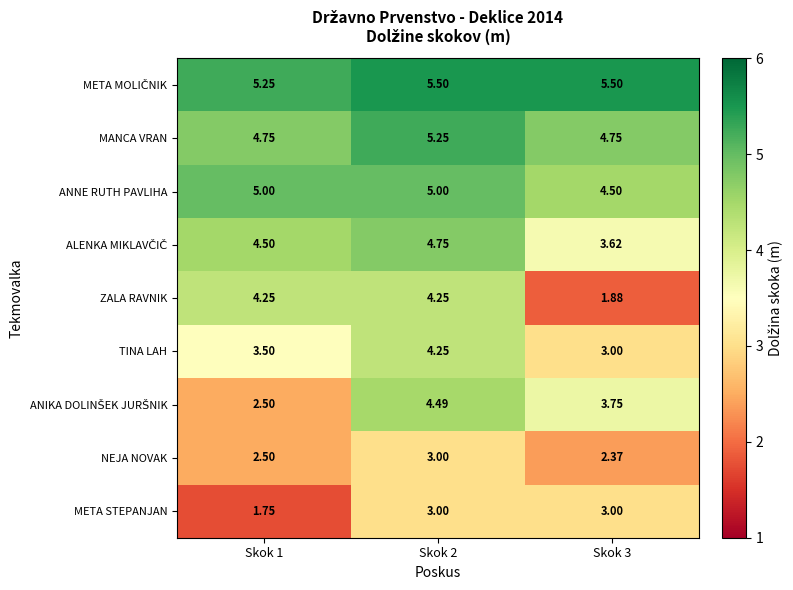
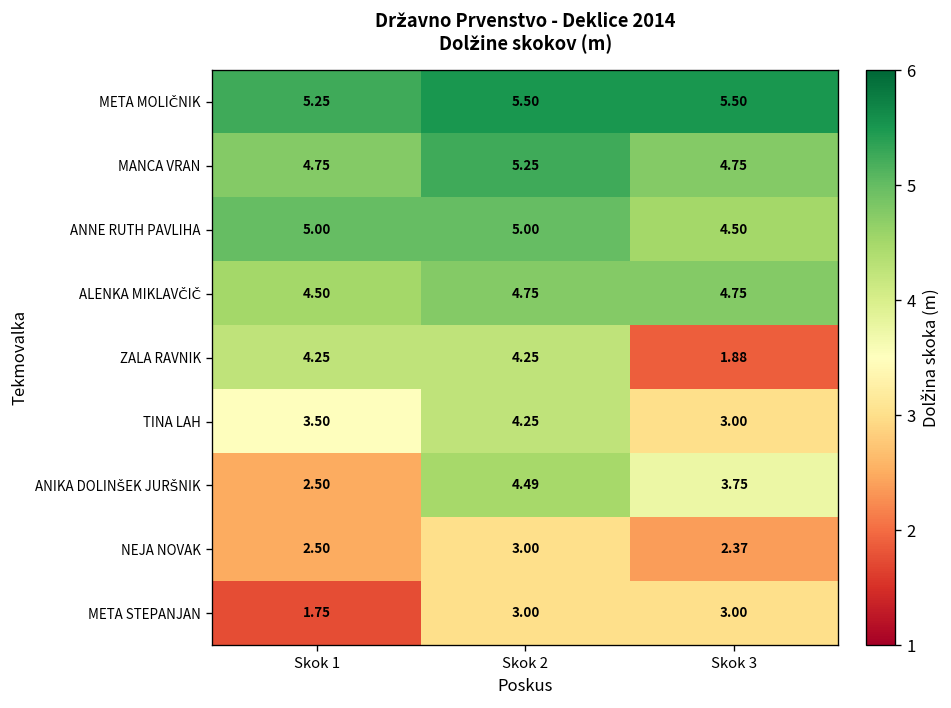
ALENKA MIKLAVČIČ, Skok 3: 3.62 -> 4.75
